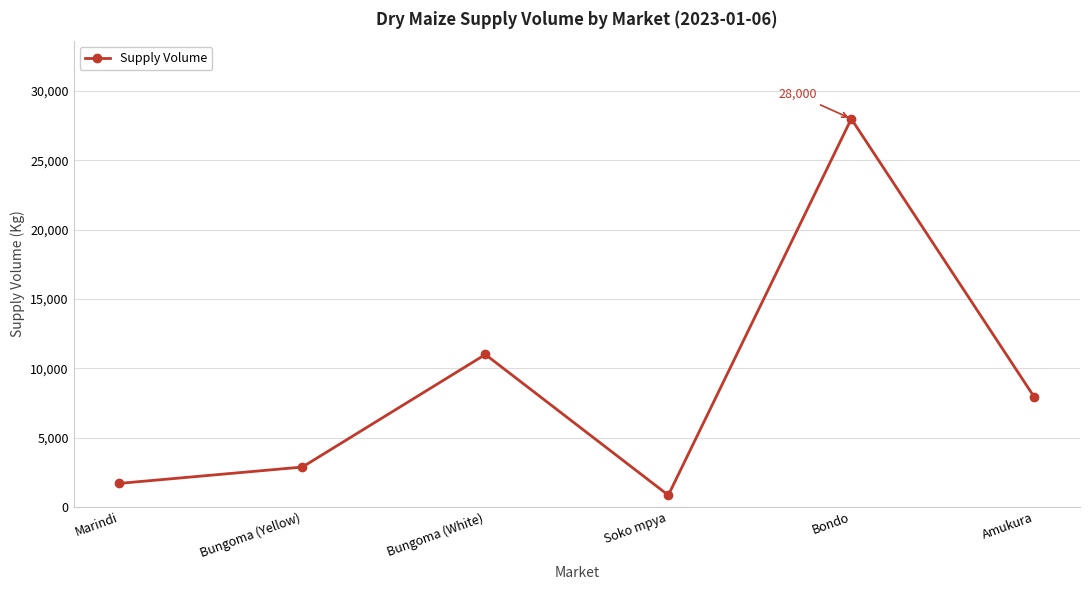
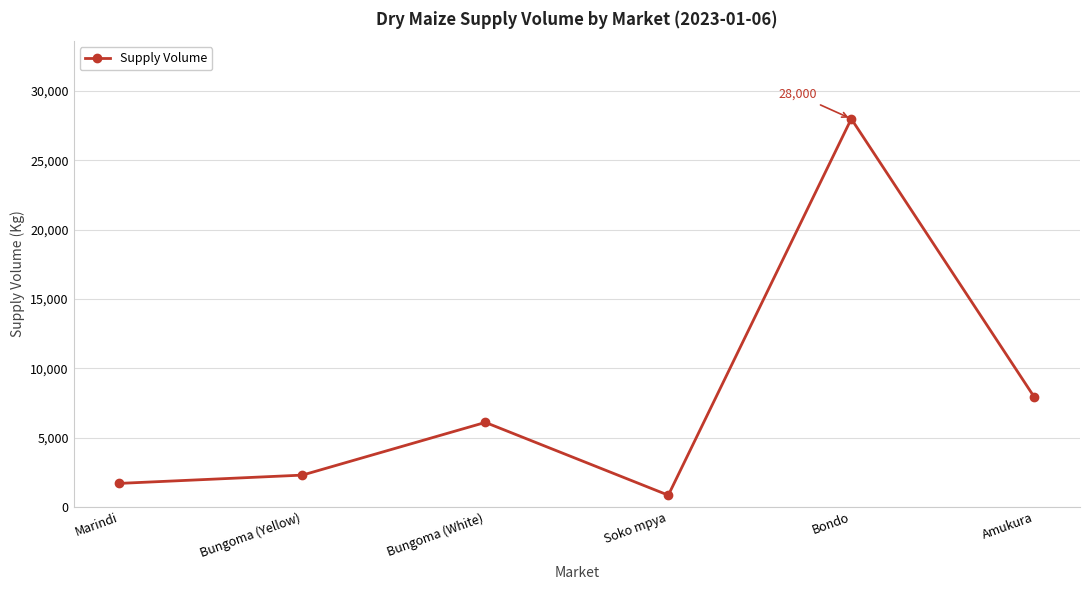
Bungoma (Yellow): 2,900 -> 2,300
Bungoma (White): 11,000 -> 6,100
